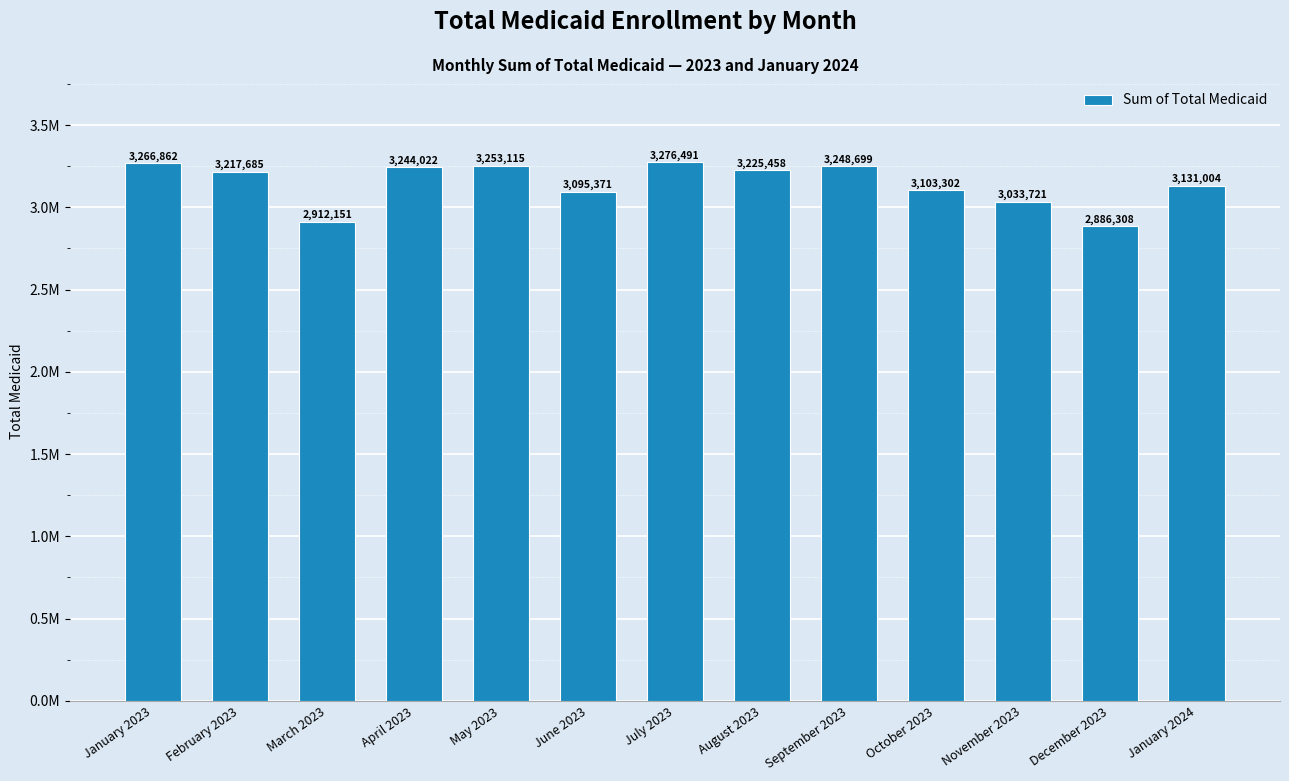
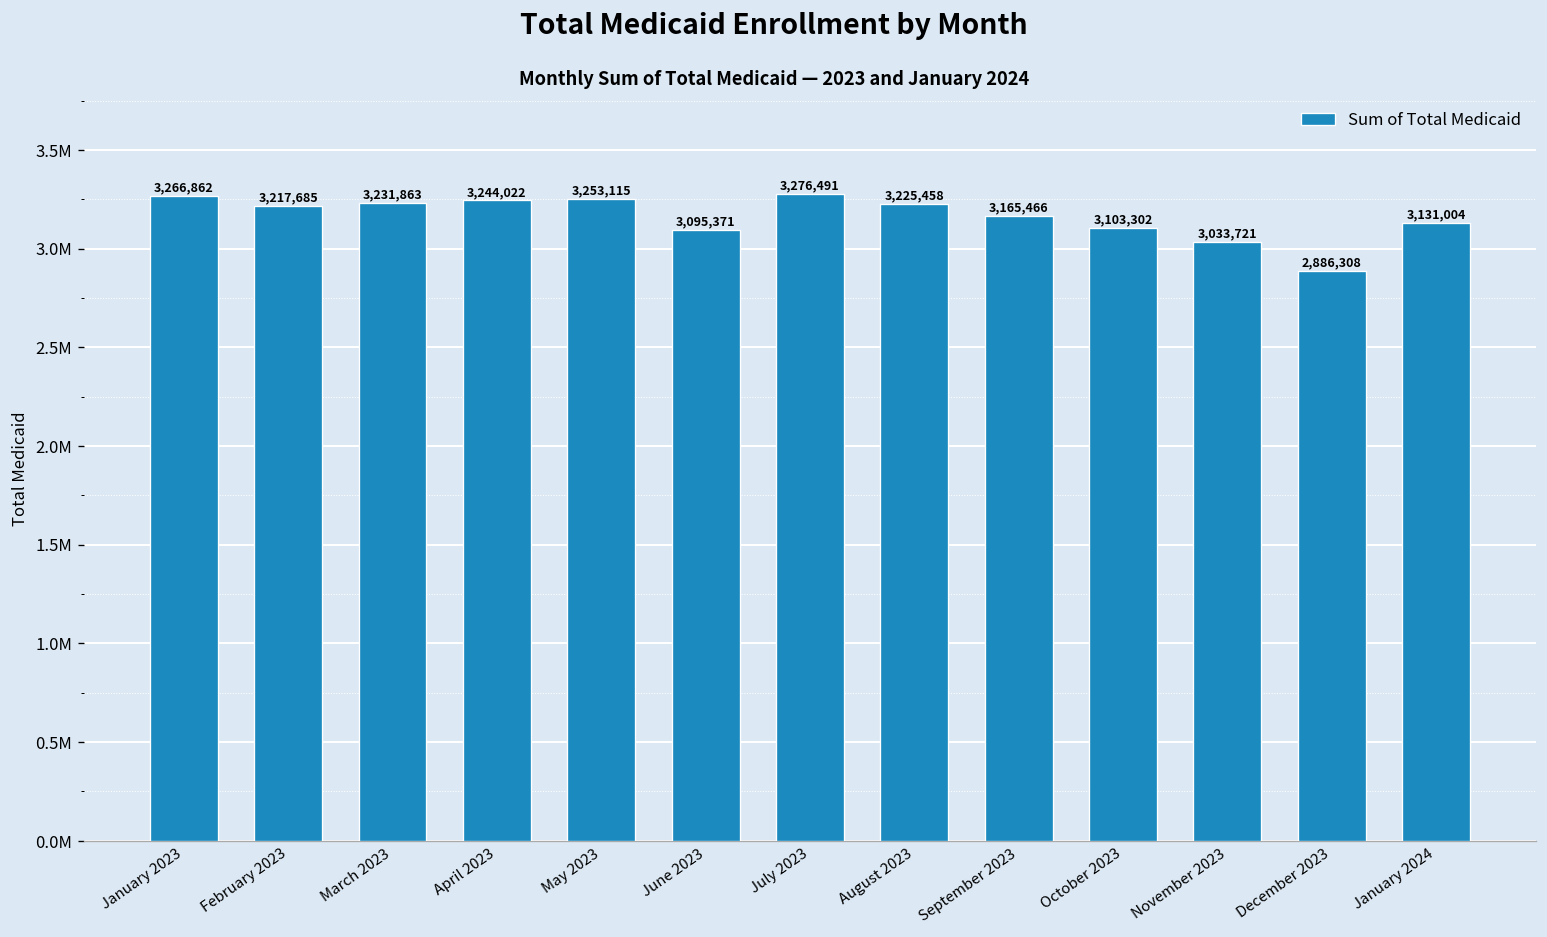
March 2023: 2,912,151 -> 3,231,863
September 2023: 3,248,699 -> 3,165,466
